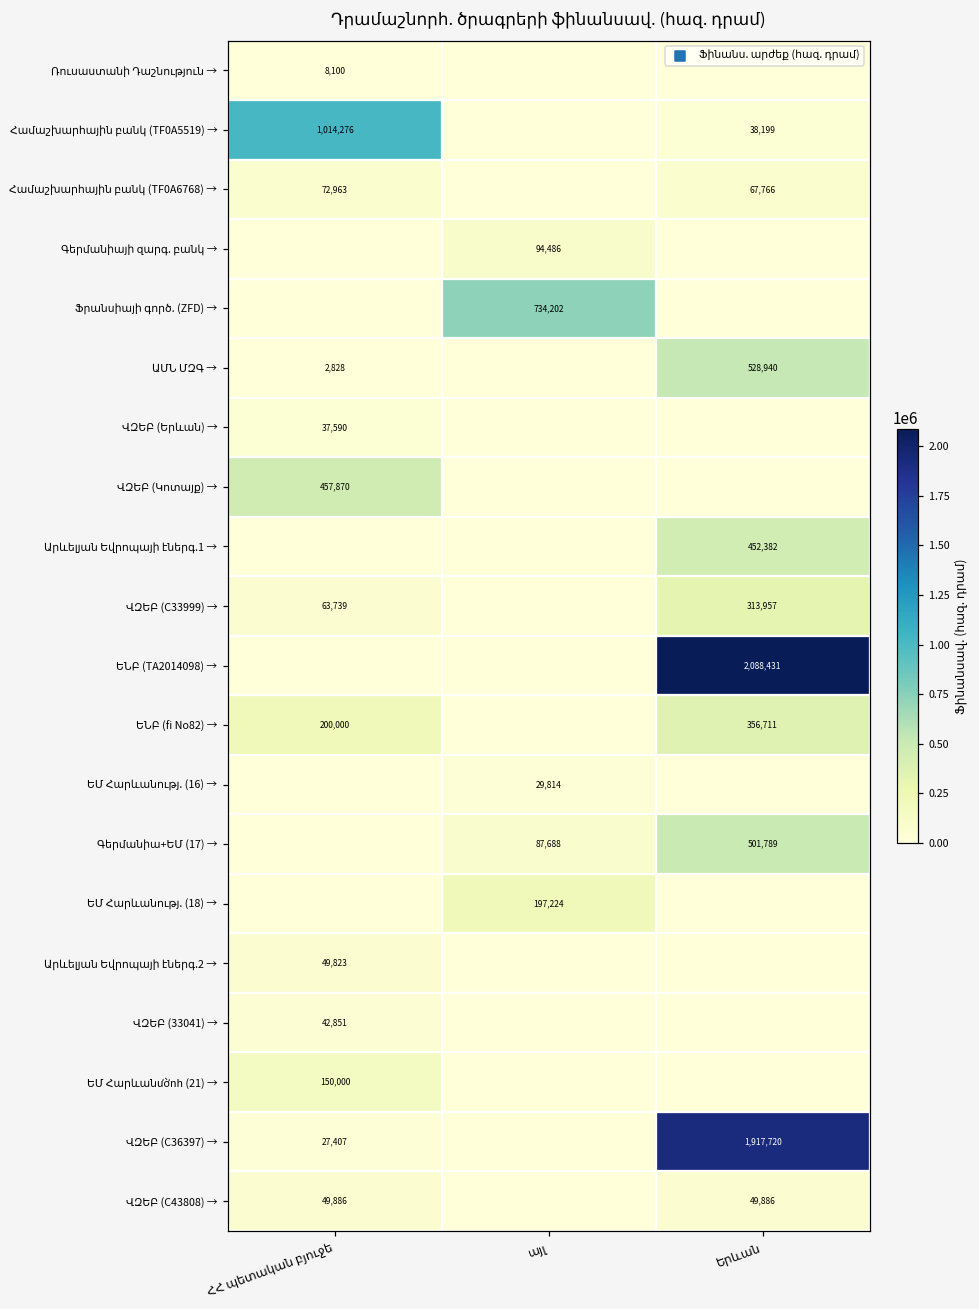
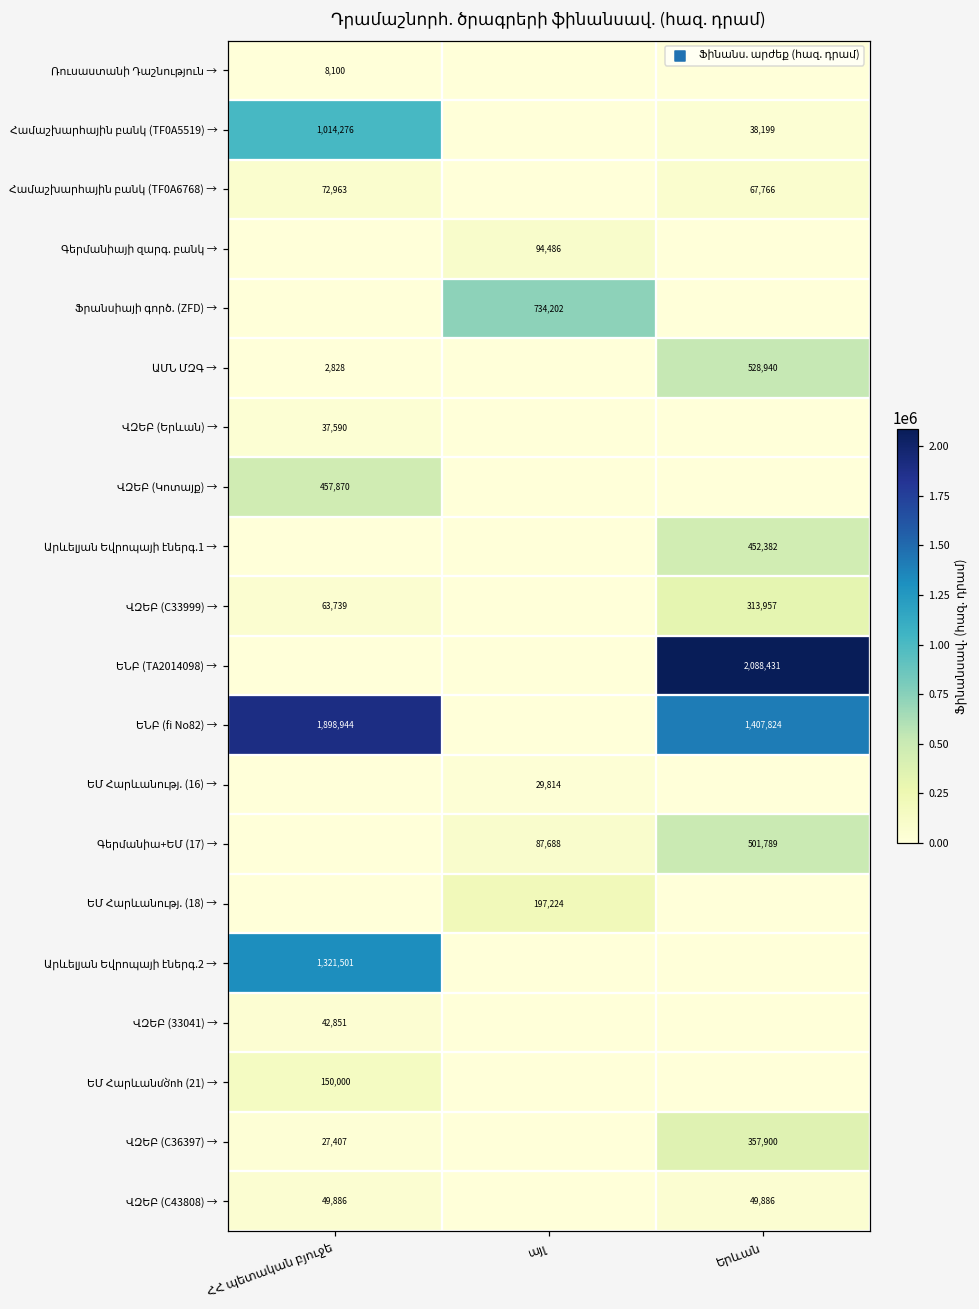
ԵՆԲ (fi No82) →, ՀՀ պետական բյուջե: 200,000 -> 1,898,944
ԵՆԲ (fi No82) →, Երևան: 356,711 -> 1,407,824
Արևելյան Եվրոպայի էներգ.2 →, ՀՀ պետական բյուջե: 49,823 -> 1,321,501
ՎԶԵԲ (C36397) →, Երևան: 1,917,720 -> 357,900
